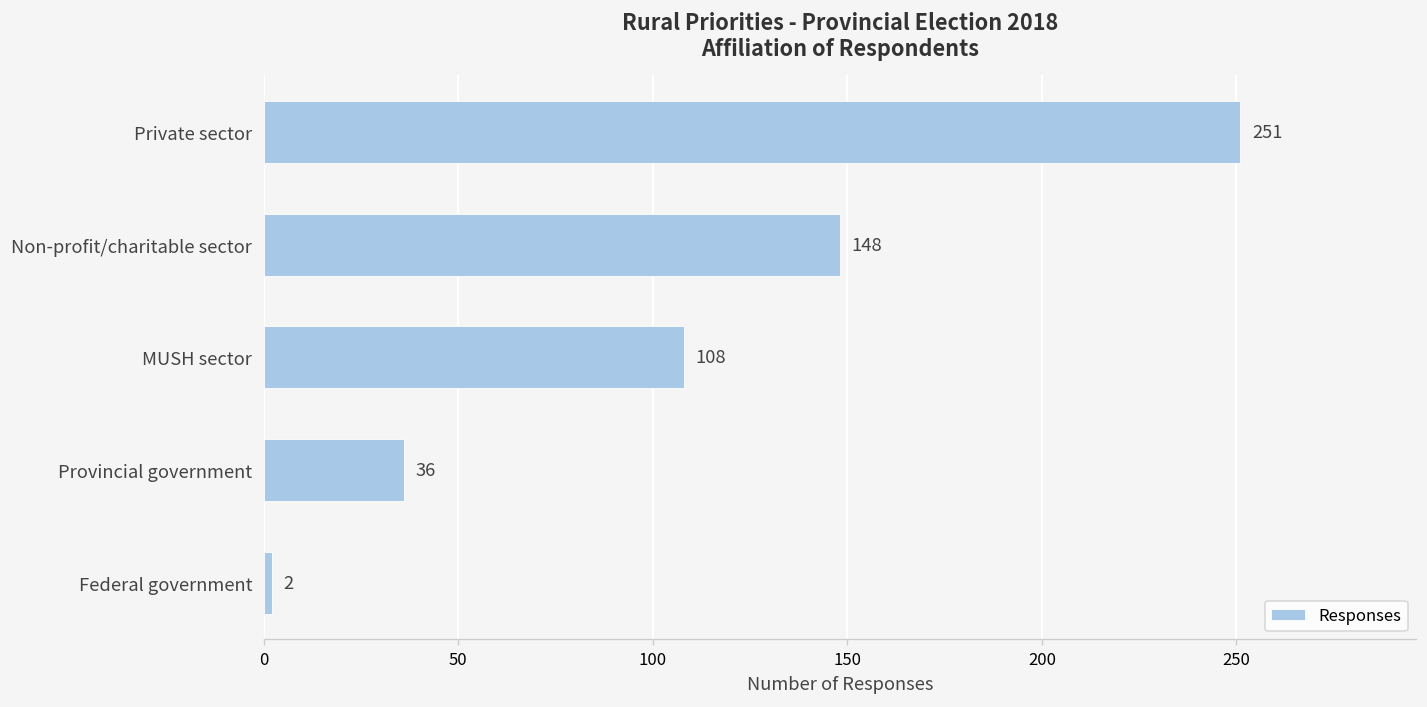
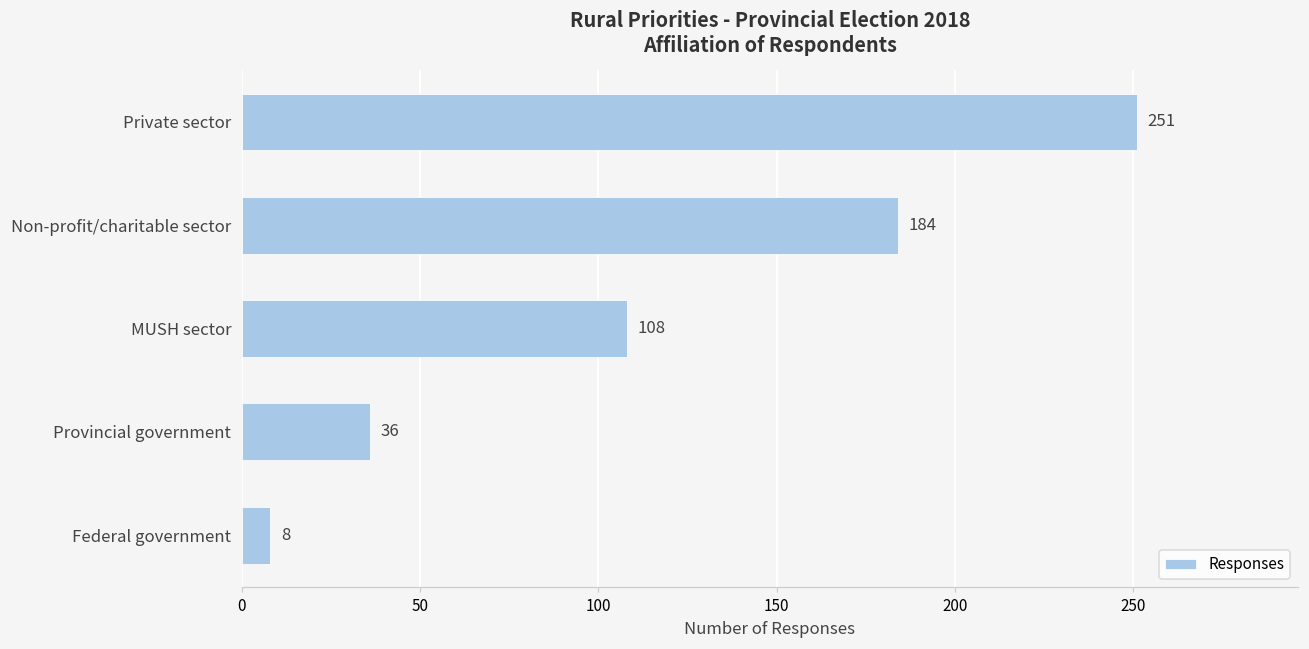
Non-profit/charitable sector: 148 -> 184
Federal government: 2 -> 8
